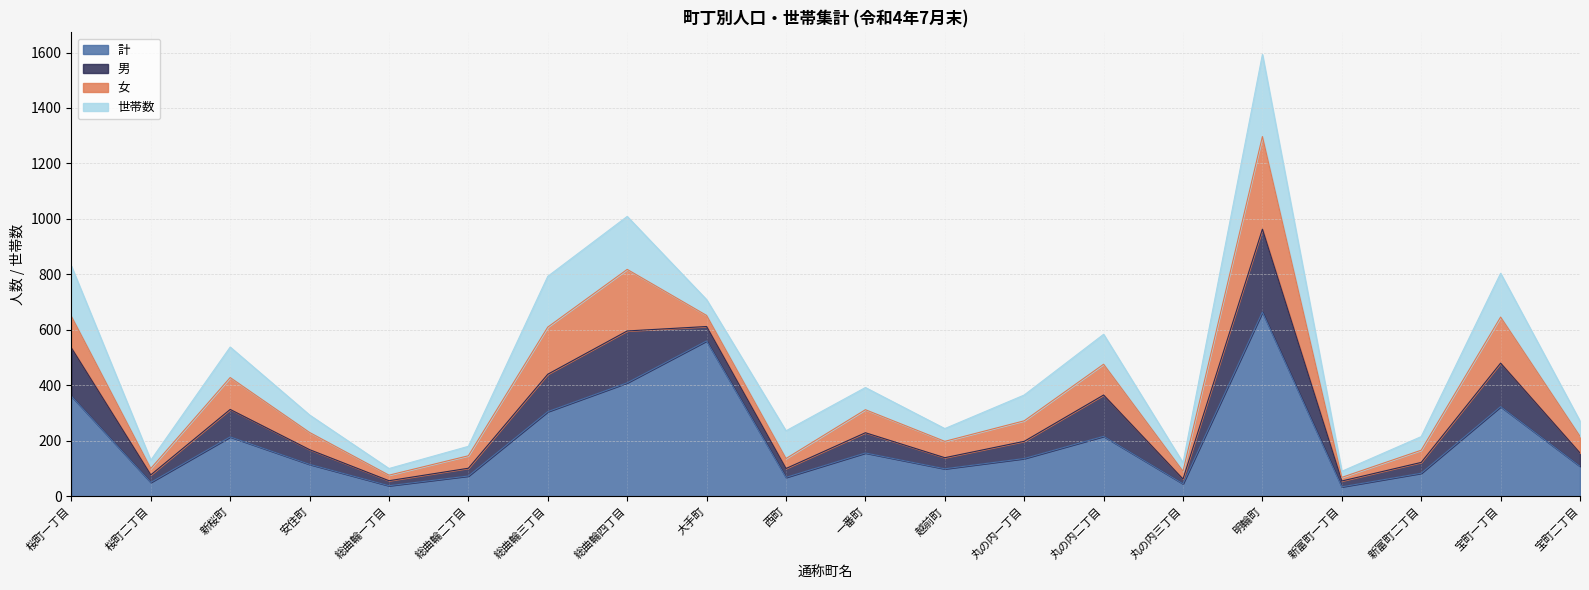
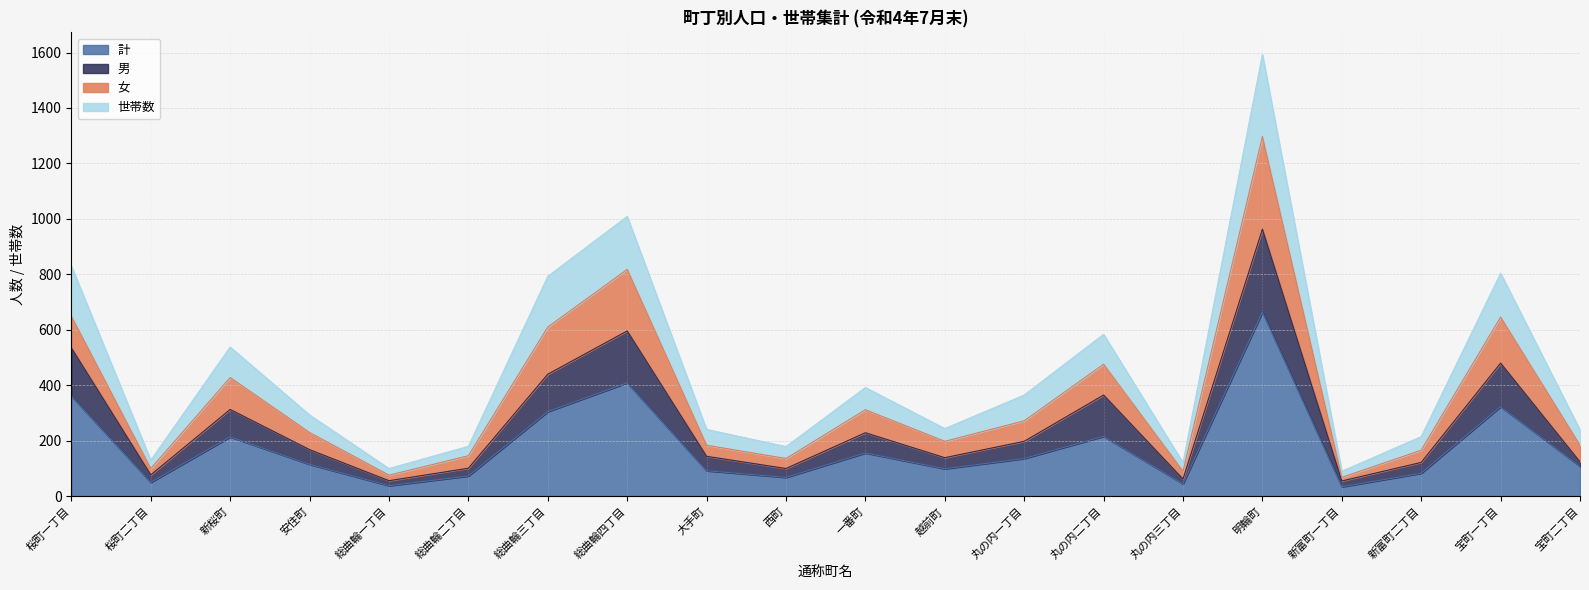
計, 大手町: 560 -> 90
世帯数, 西町: 100 -> 40
男, 宝町二丁目: 50 -> 20
